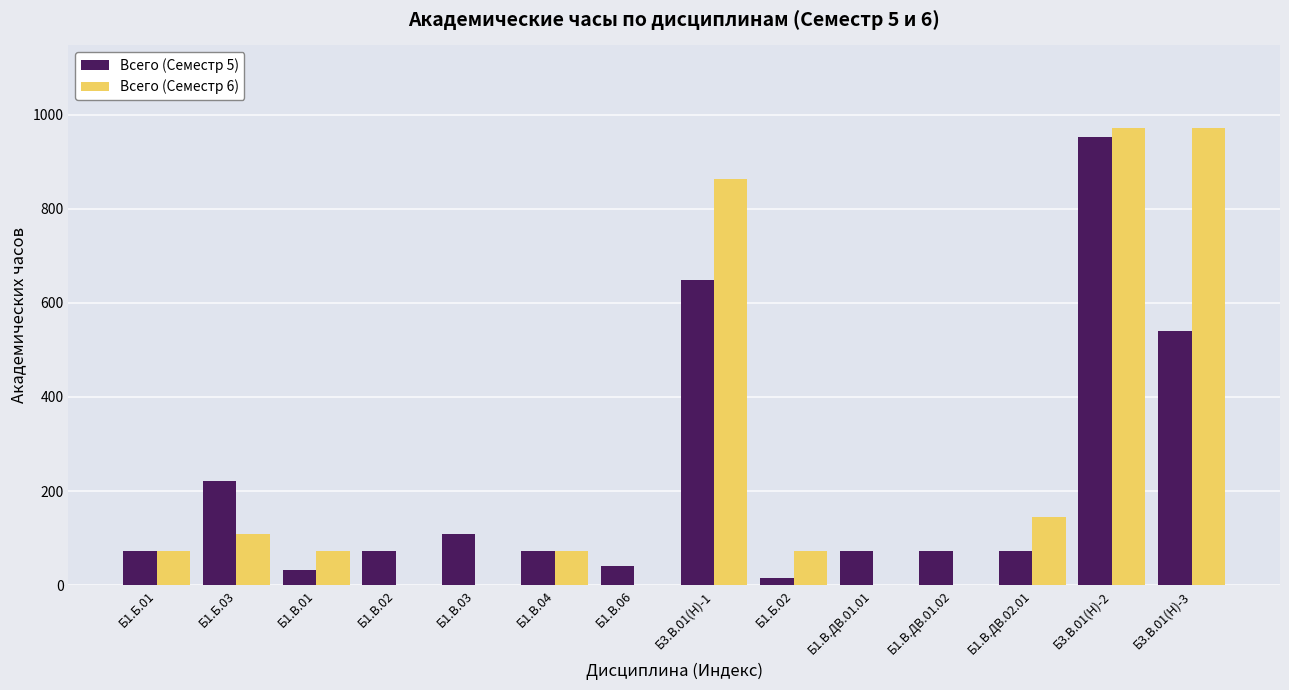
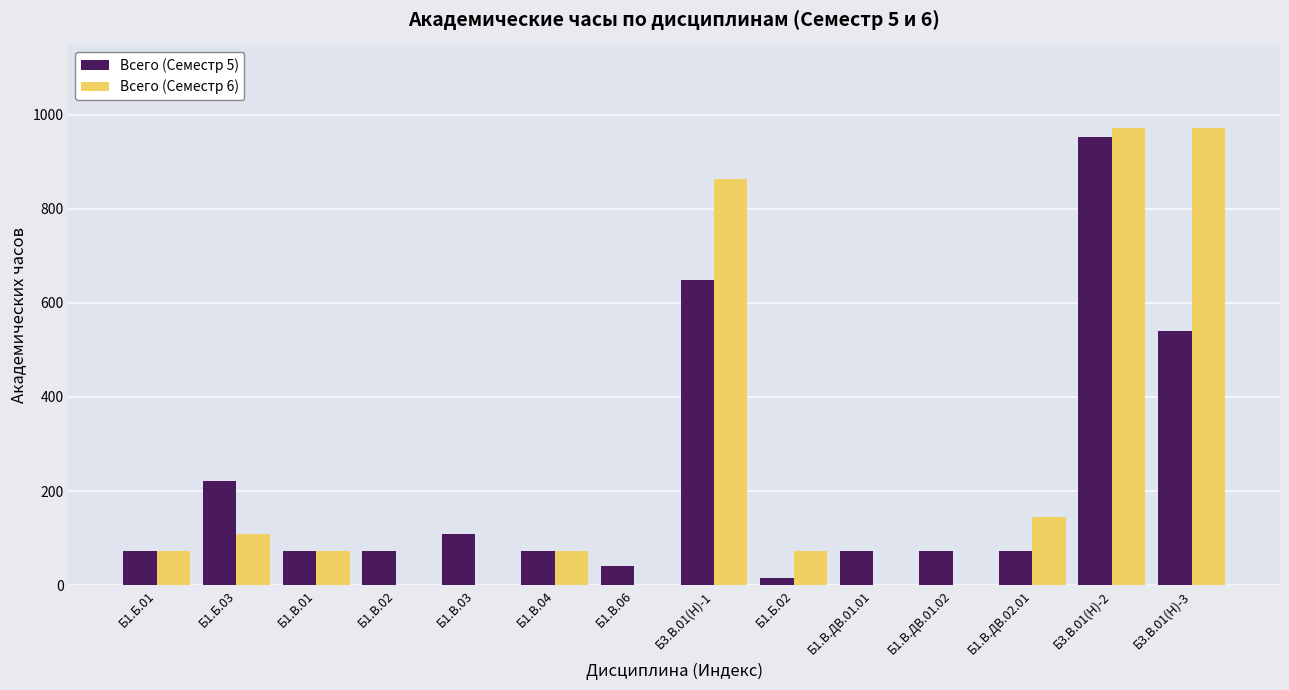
Всего (Семестр 5), Б1.В.01: 30 -> 70
